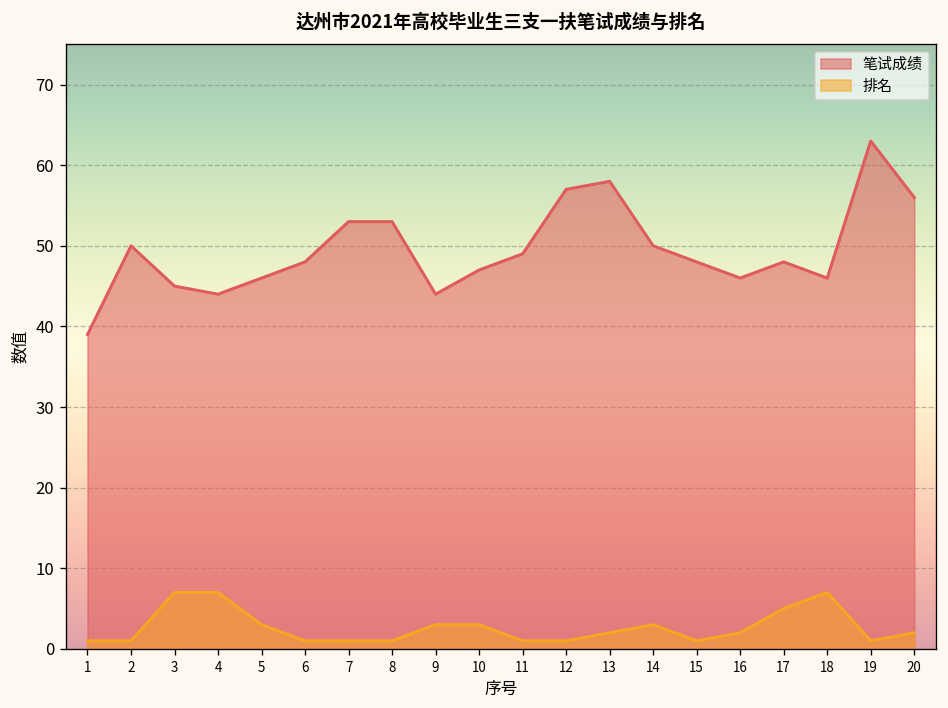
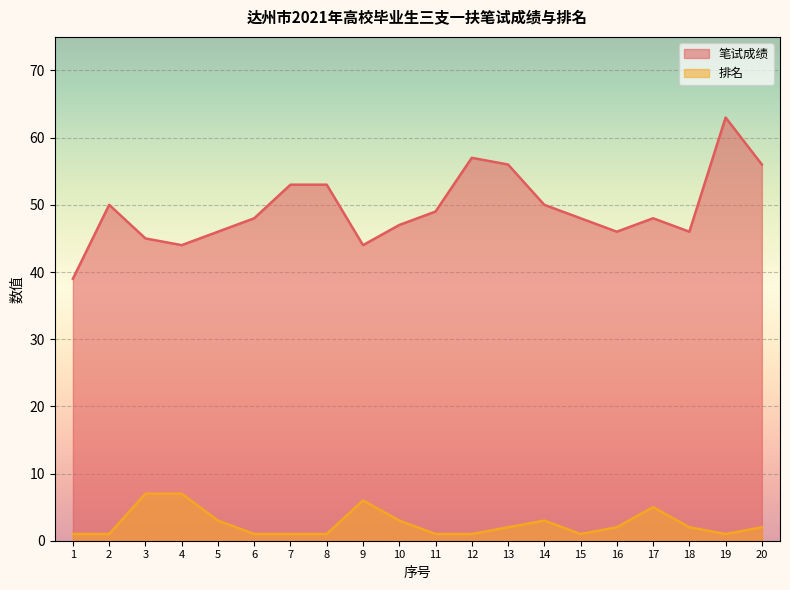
排名, 9: 3 -> 6
笔试成绩, 13: 58 -> 56
排名, 18: 7 -> 2
